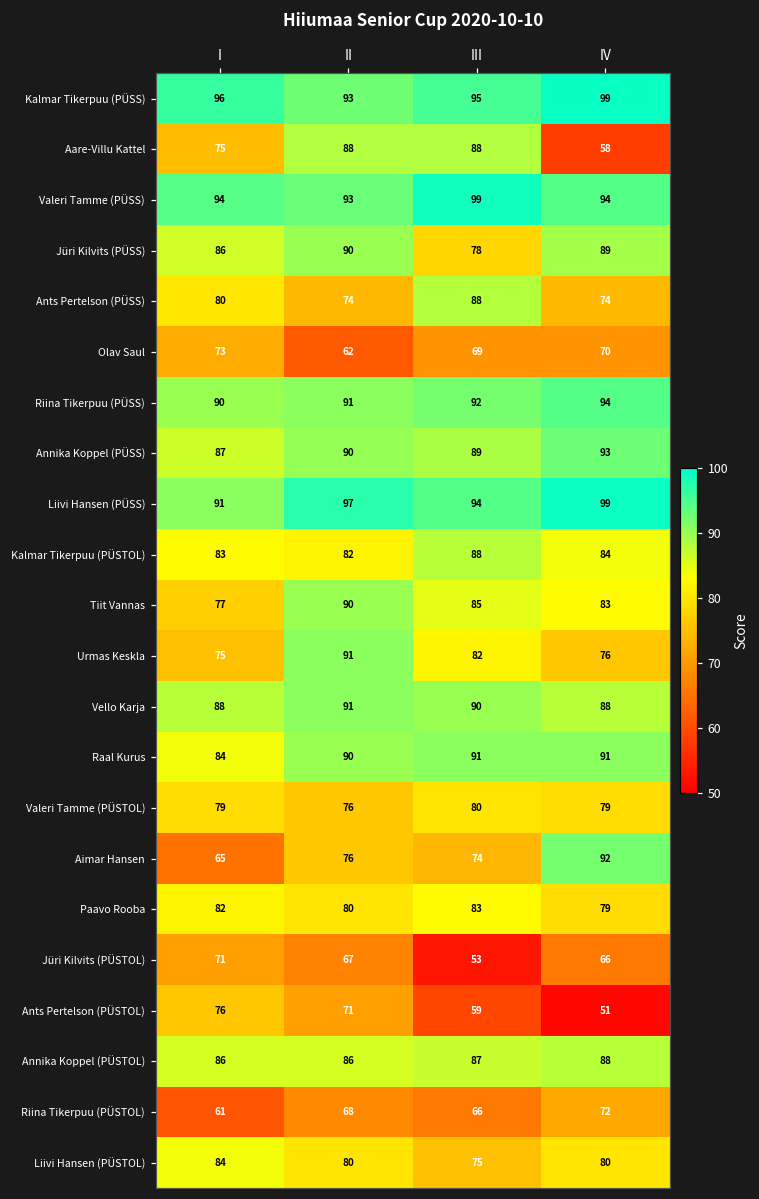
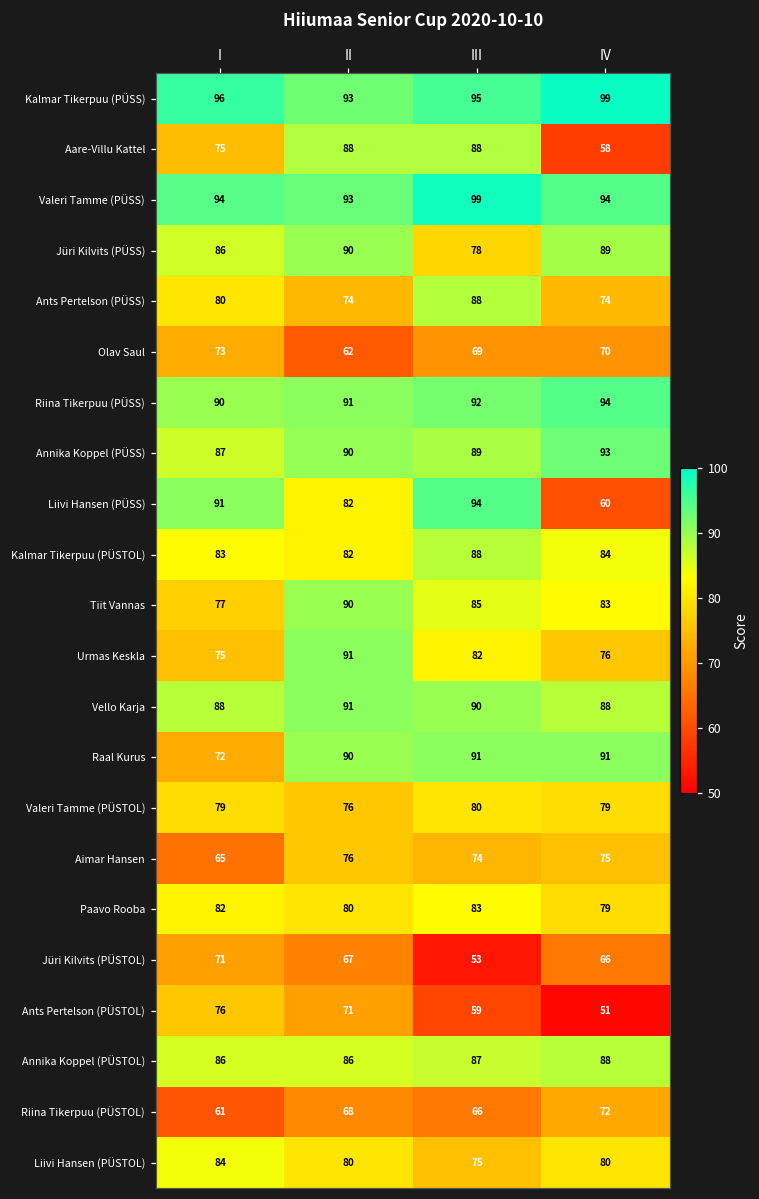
Liivi Hansen (PÜSS), II: 97 -> 82
Liivi Hansen (PÜSS), IV: 99 -> 60
Raal Kurus, I: 84 -> 72
Aimar Hansen, IV: 92 -> 75
